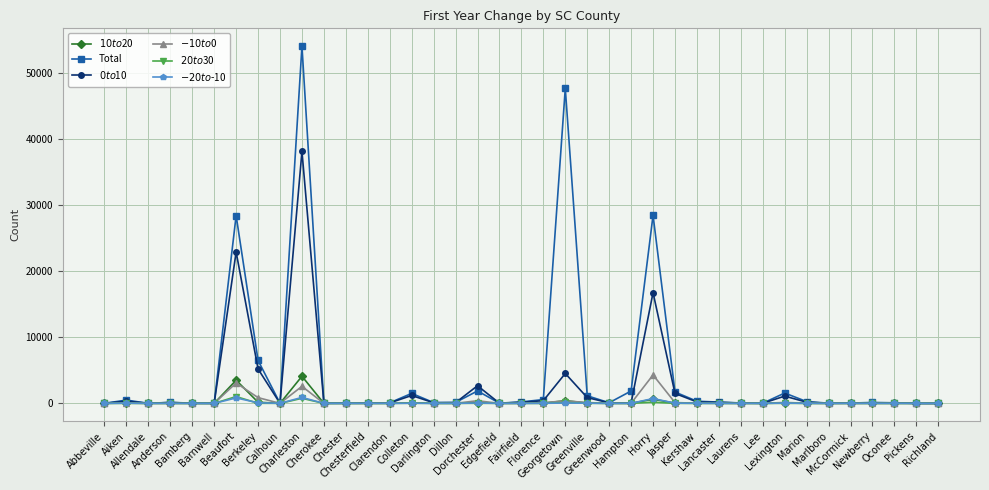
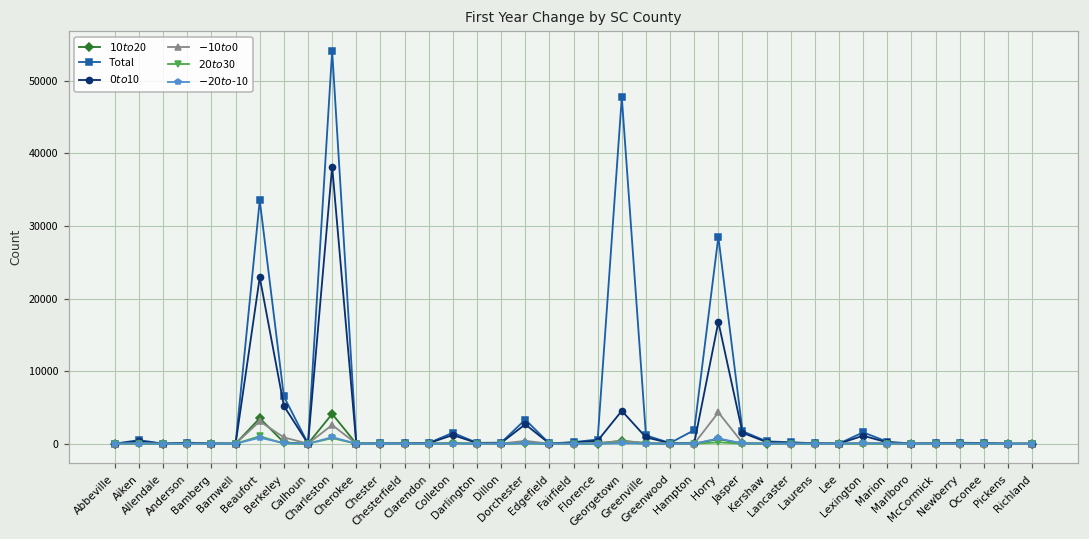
Total, Beaufort: 28000 -> 34000
Total, Dorchester: 2000 -> 3000
